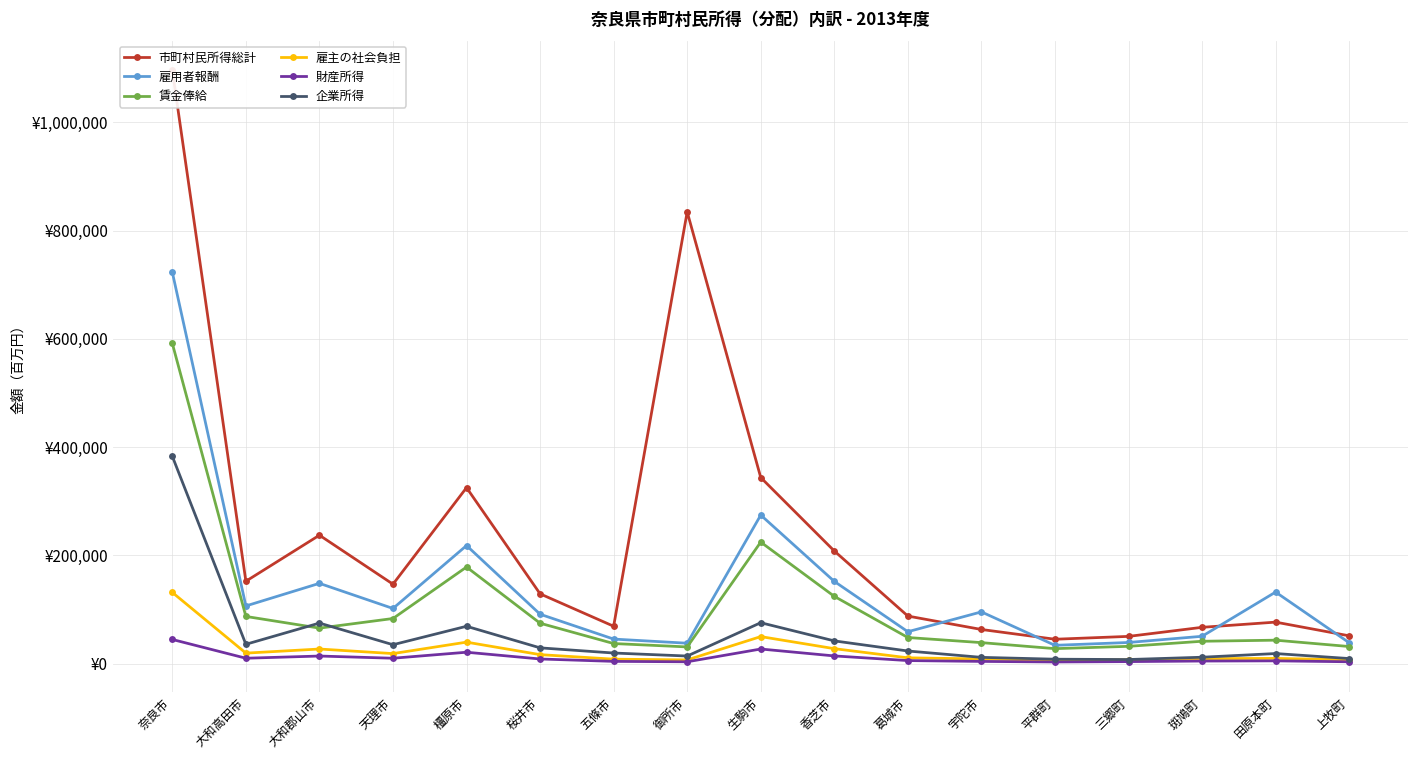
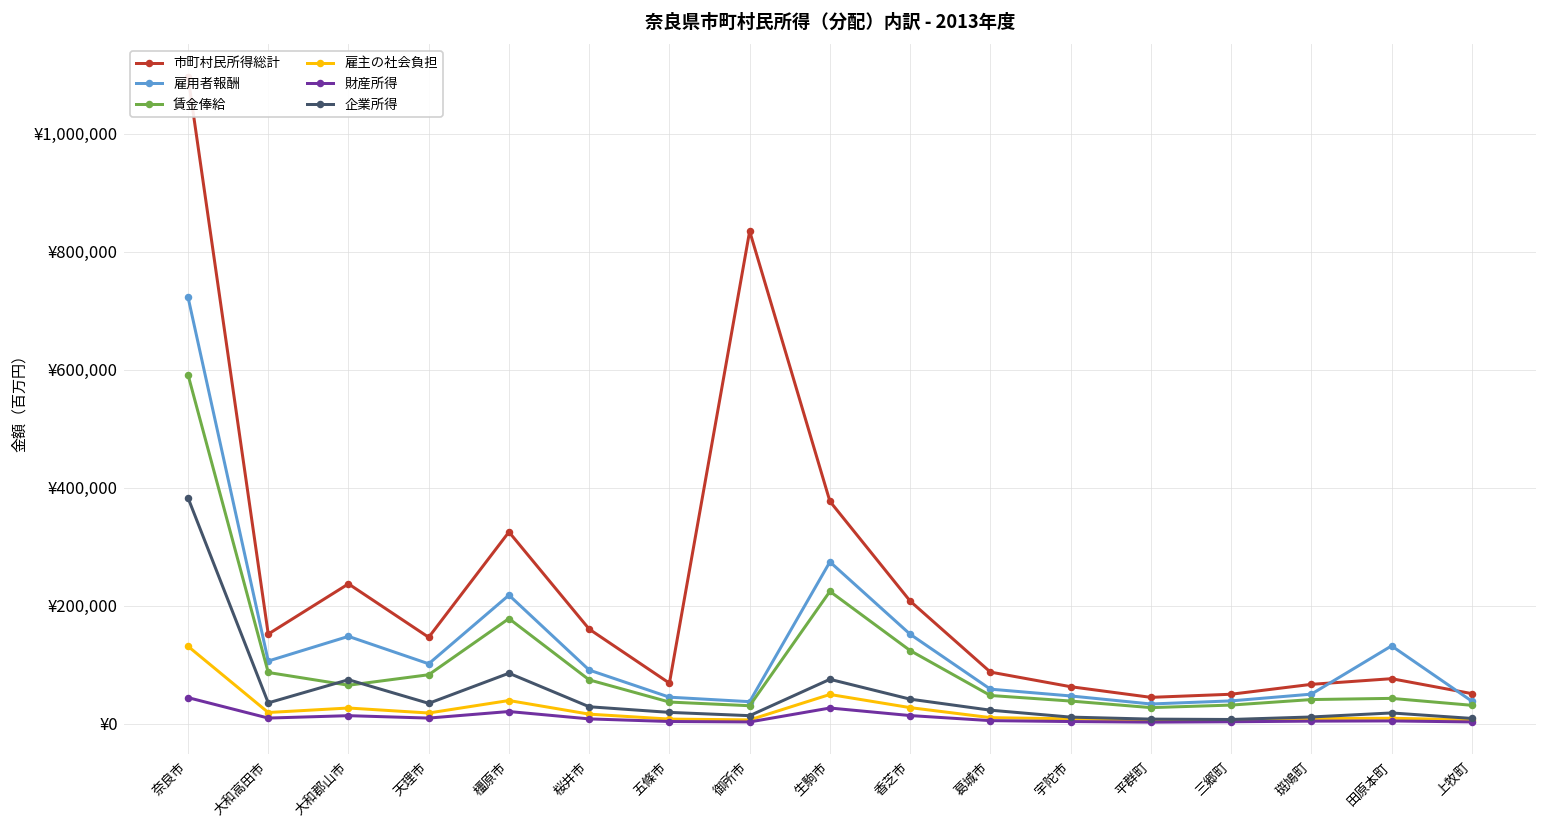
企業所得, 橿原市: ¥70,000 -> ¥90,000
市町村民所得総計, 桜井市: ¥130,000 -> ¥160,000
市町村民所得総計, 生駒市: ¥340,000 -> ¥380,000
雇用者報酬, 宇陀市: ¥100,000 -> ¥50,000
